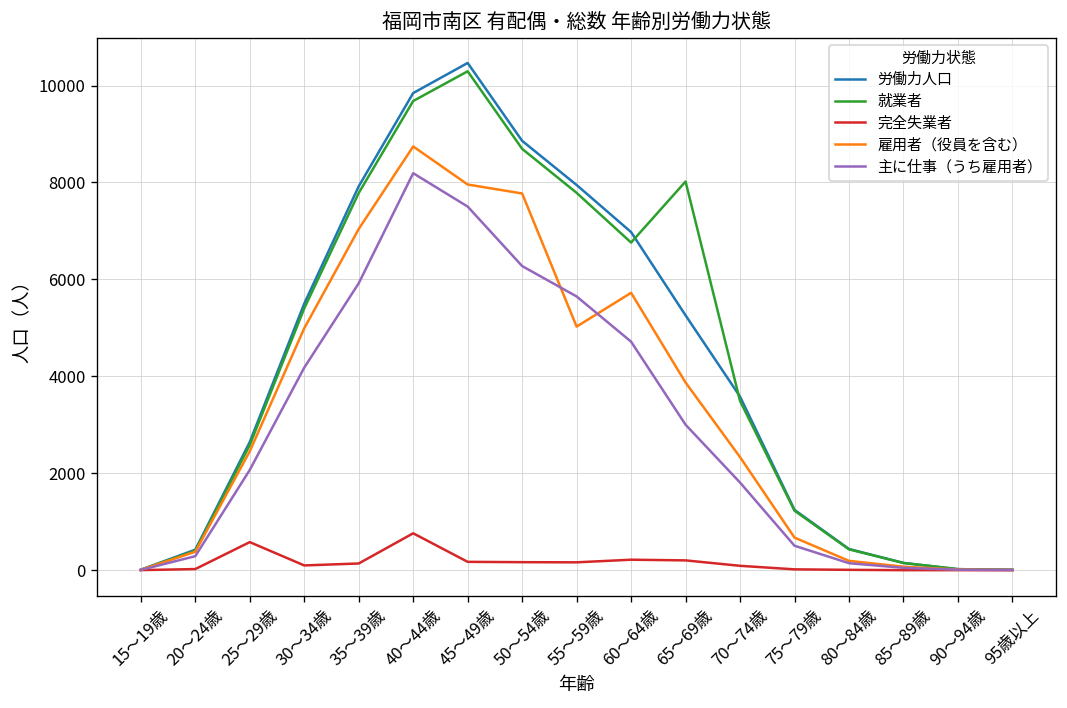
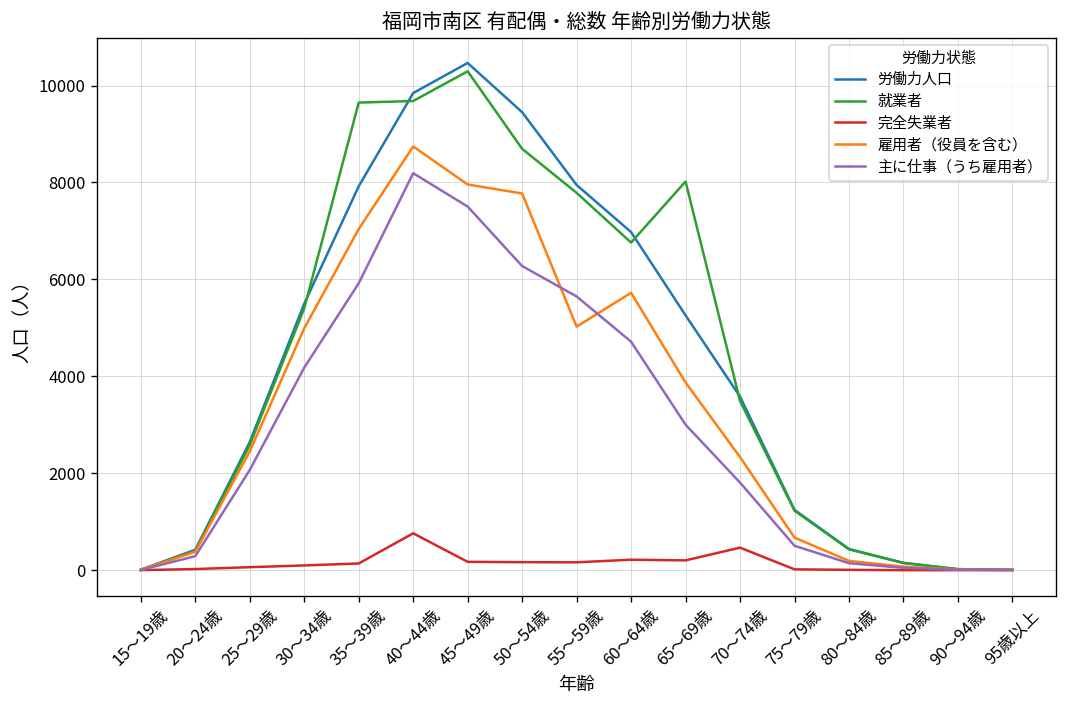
完全失業者, 25～29歳: 600 -> 100
就業者, 35～39歳: 7800 -> 9600
労働力人口, 50～54歳: 8900 -> 9500
完全失業者, 70～74歳: 100 -> 500
